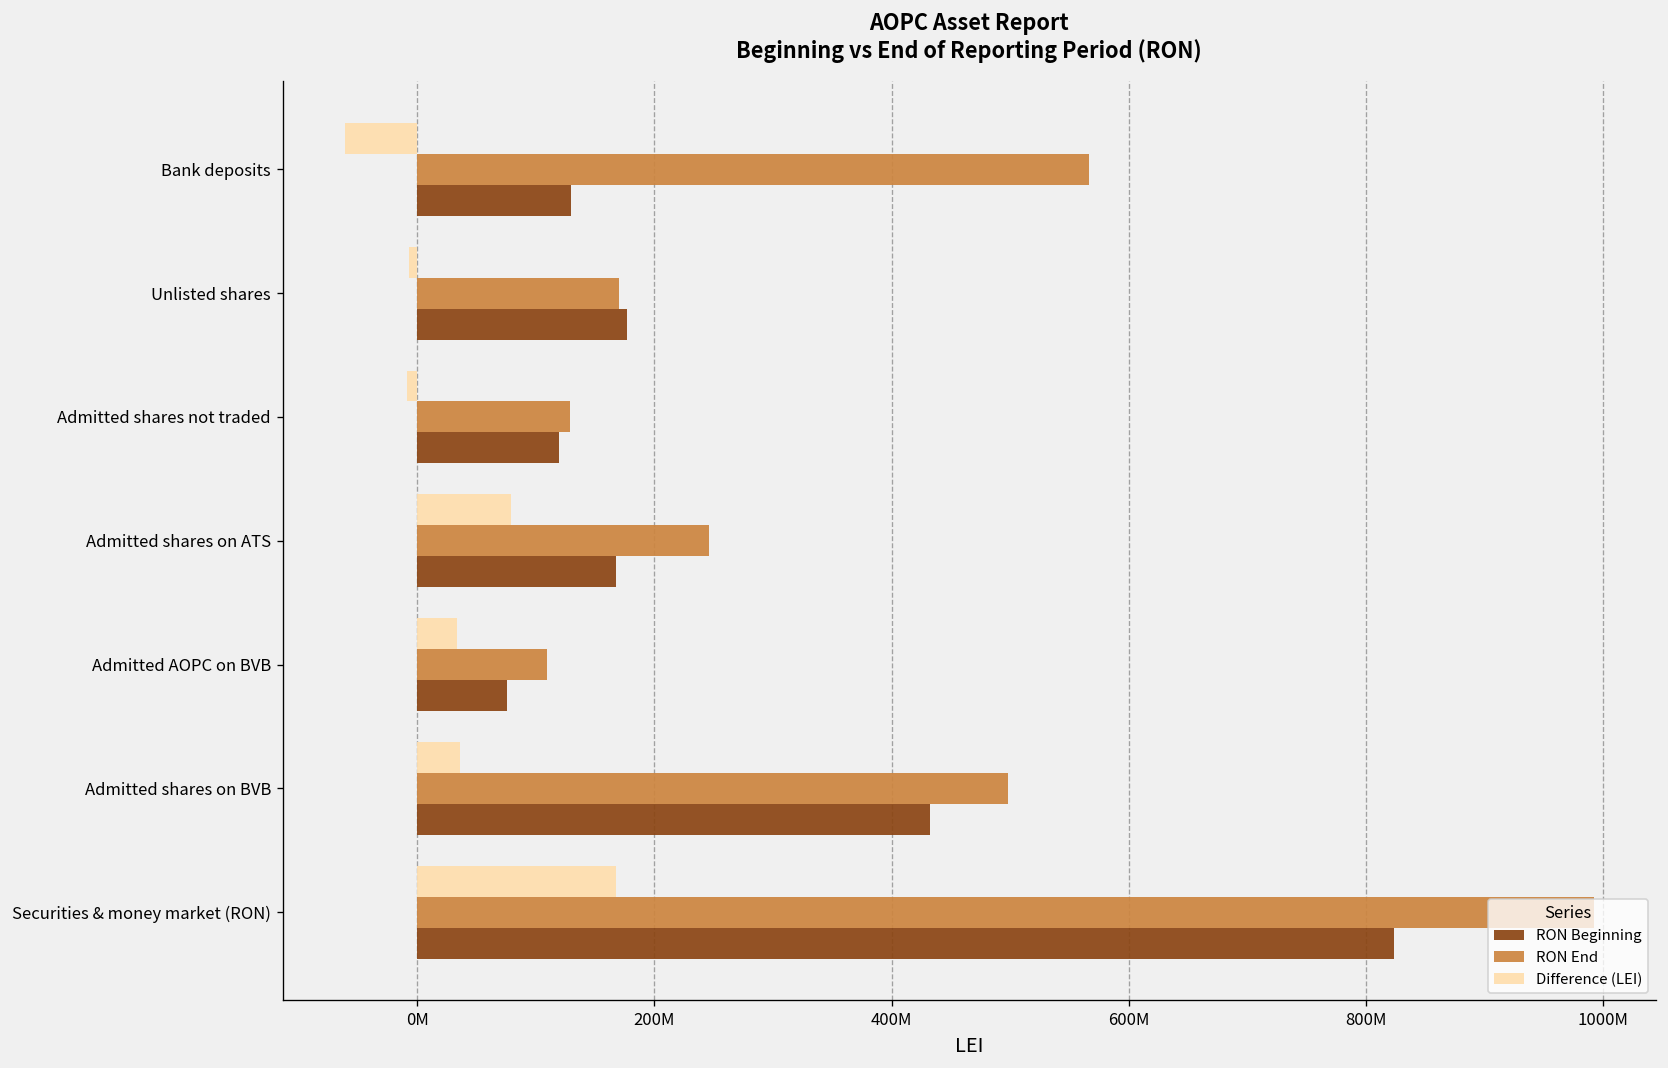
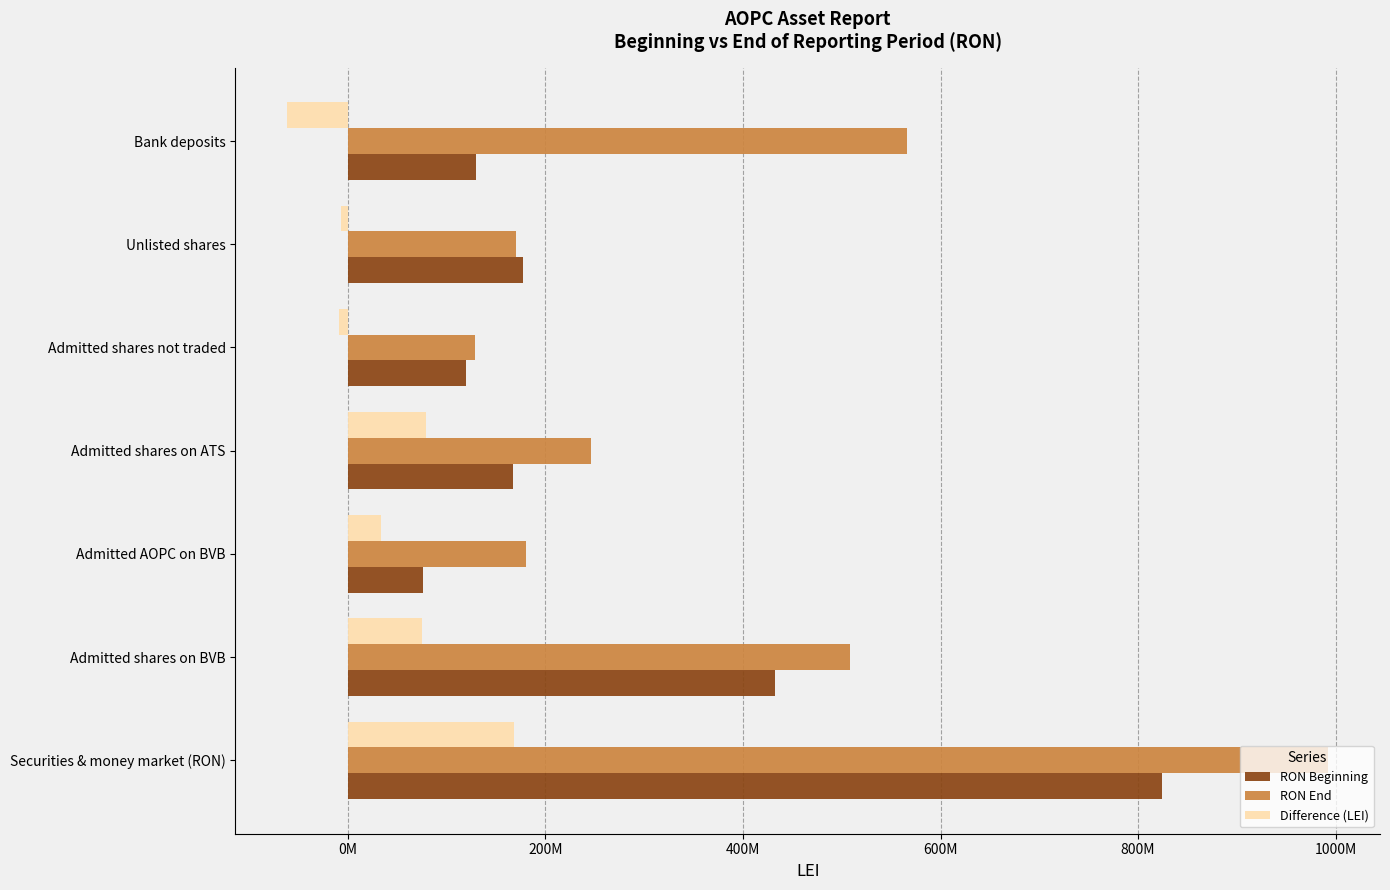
RON End, Admitted AOPC on BVB: 110000000 -> 180000000
Difference (LEI), Admitted shares on BVB: 40000000 -> 80000000
RON End, Admitted shares on BVB: 500000000 -> 510000000
